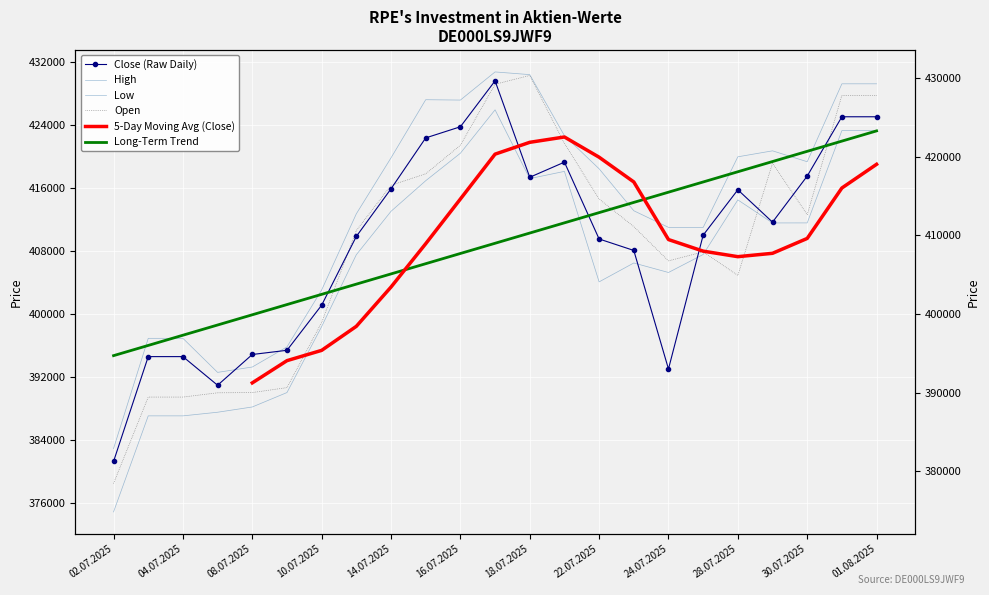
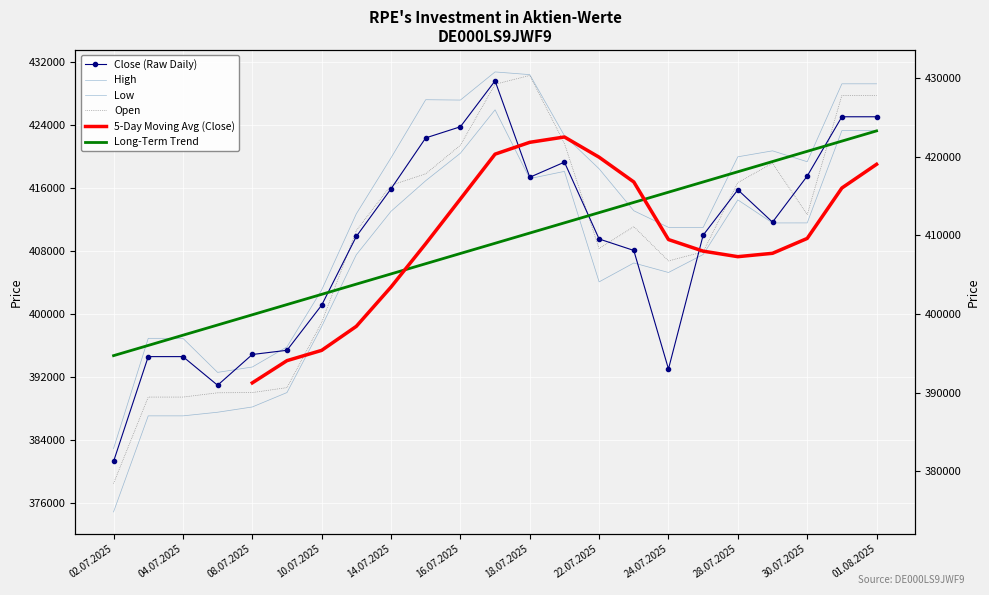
Open, 22.07.2025: 415000 -> 408000
Open, 28.07.2025: 405000 -> 417000
